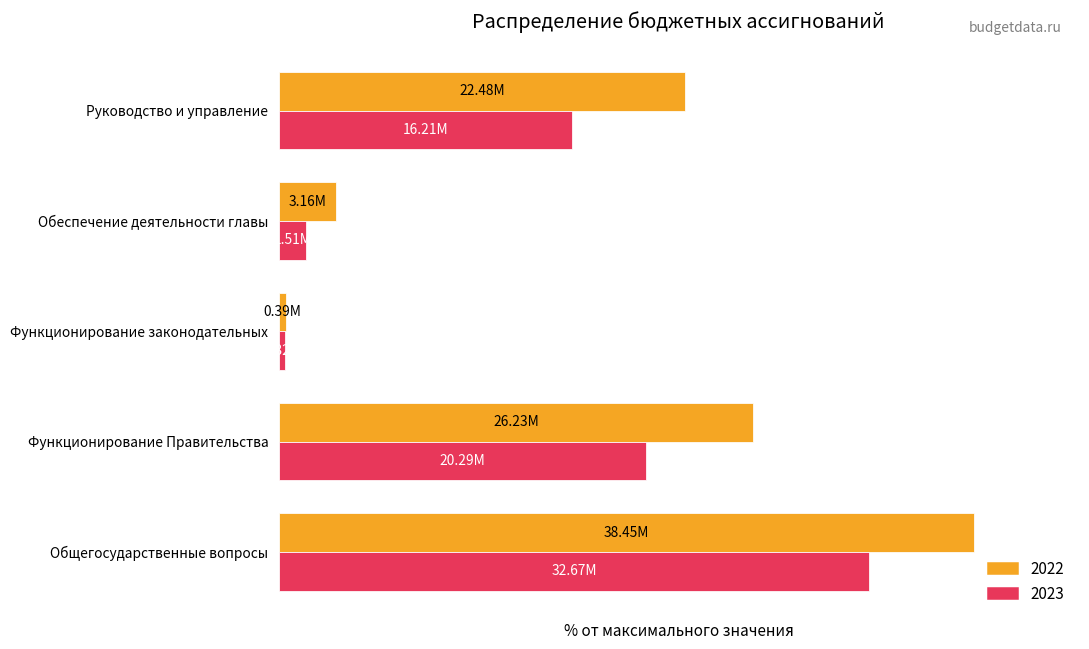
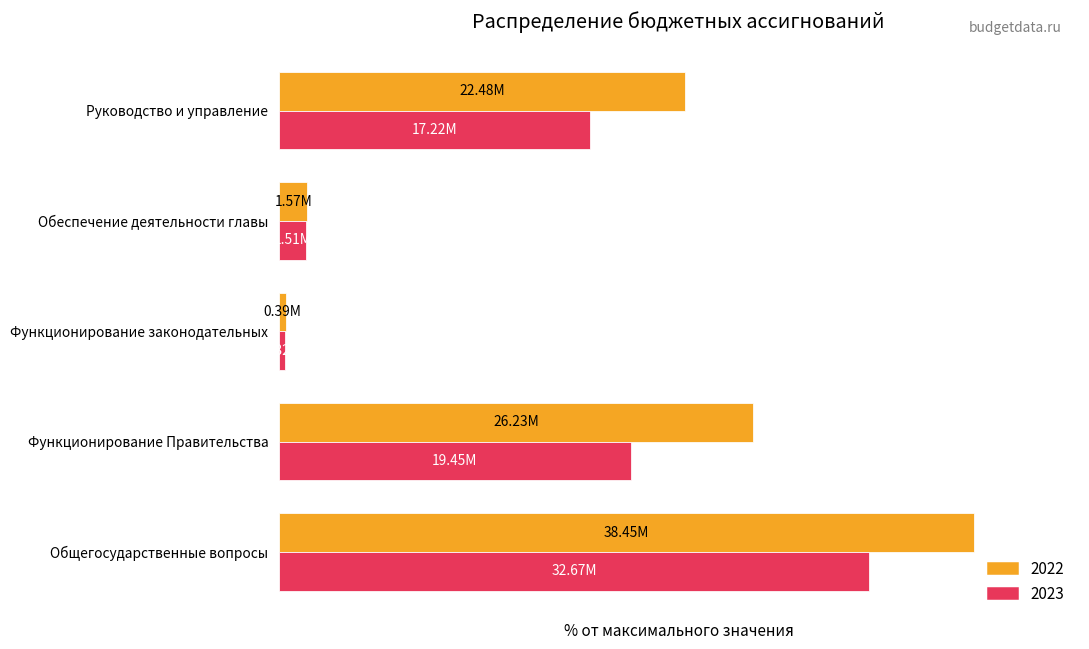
2023, Руководство и управление: 16.21M -> 17.22M
2022, Обеспечение деятельности главы: 3.16M -> 1.57M
2023, Функционирование Правительства: 20.29M -> 19.45M
